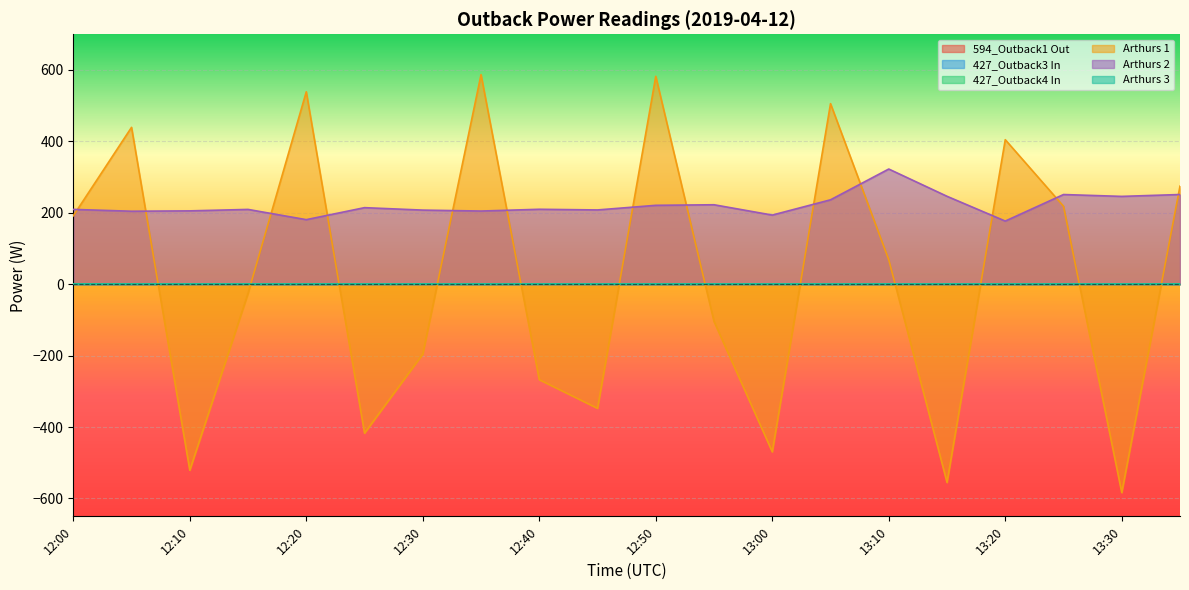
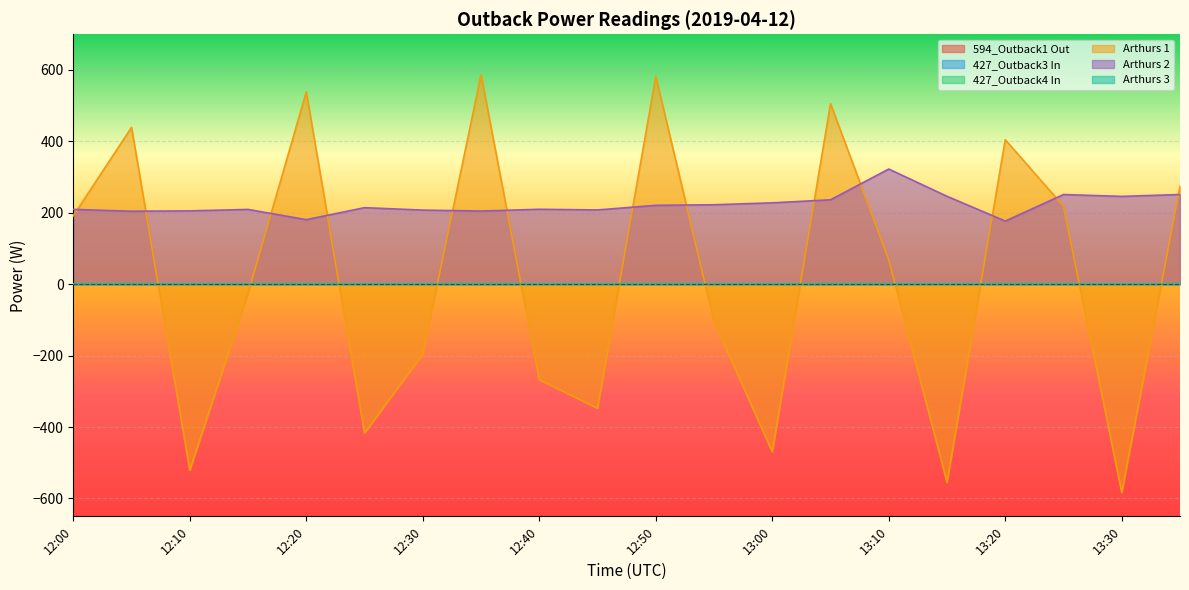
Arthurs 2, 13:00: 190 -> 230
